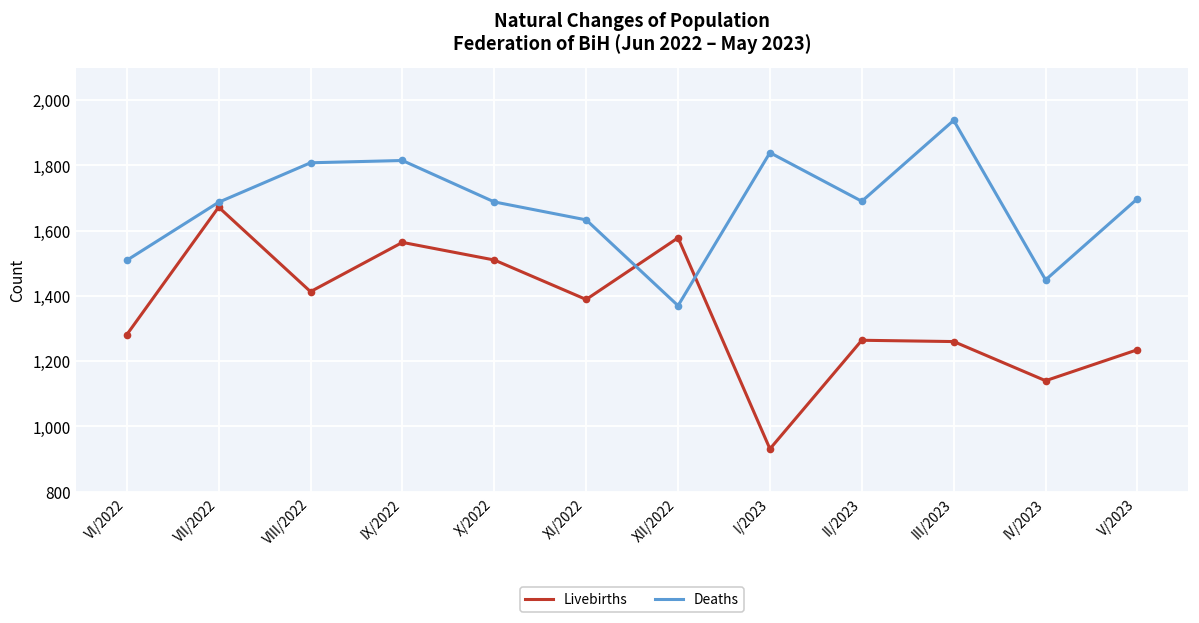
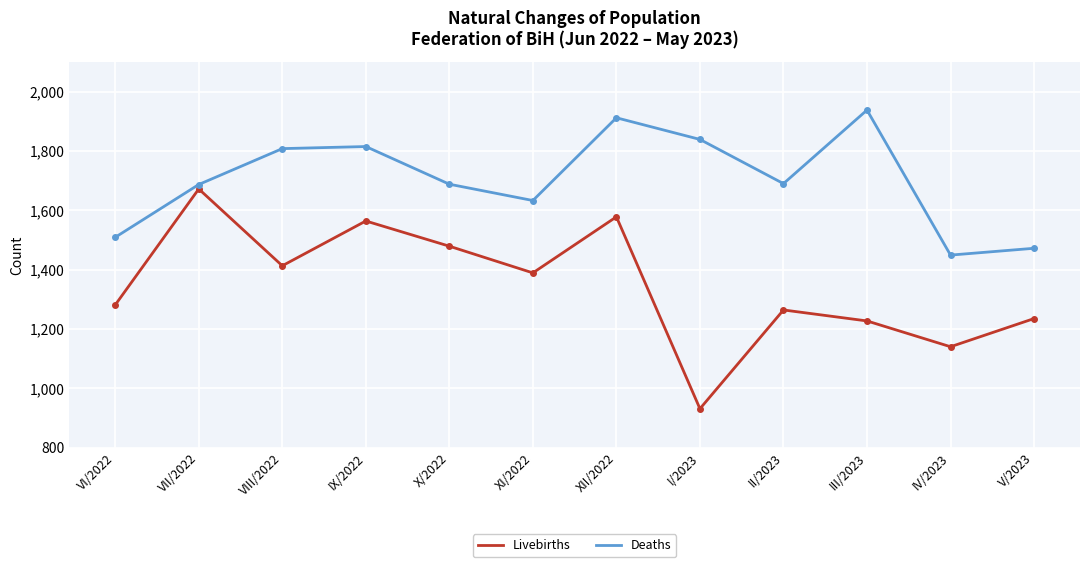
Livebirths, X/2022: 1,510 -> 1,480
Deaths, XII/2022: 1,370 -> 1,910
Livebirths, III/2023: 1,260 -> 1,230
Deaths, V/2023: 1,700 -> 1,470
